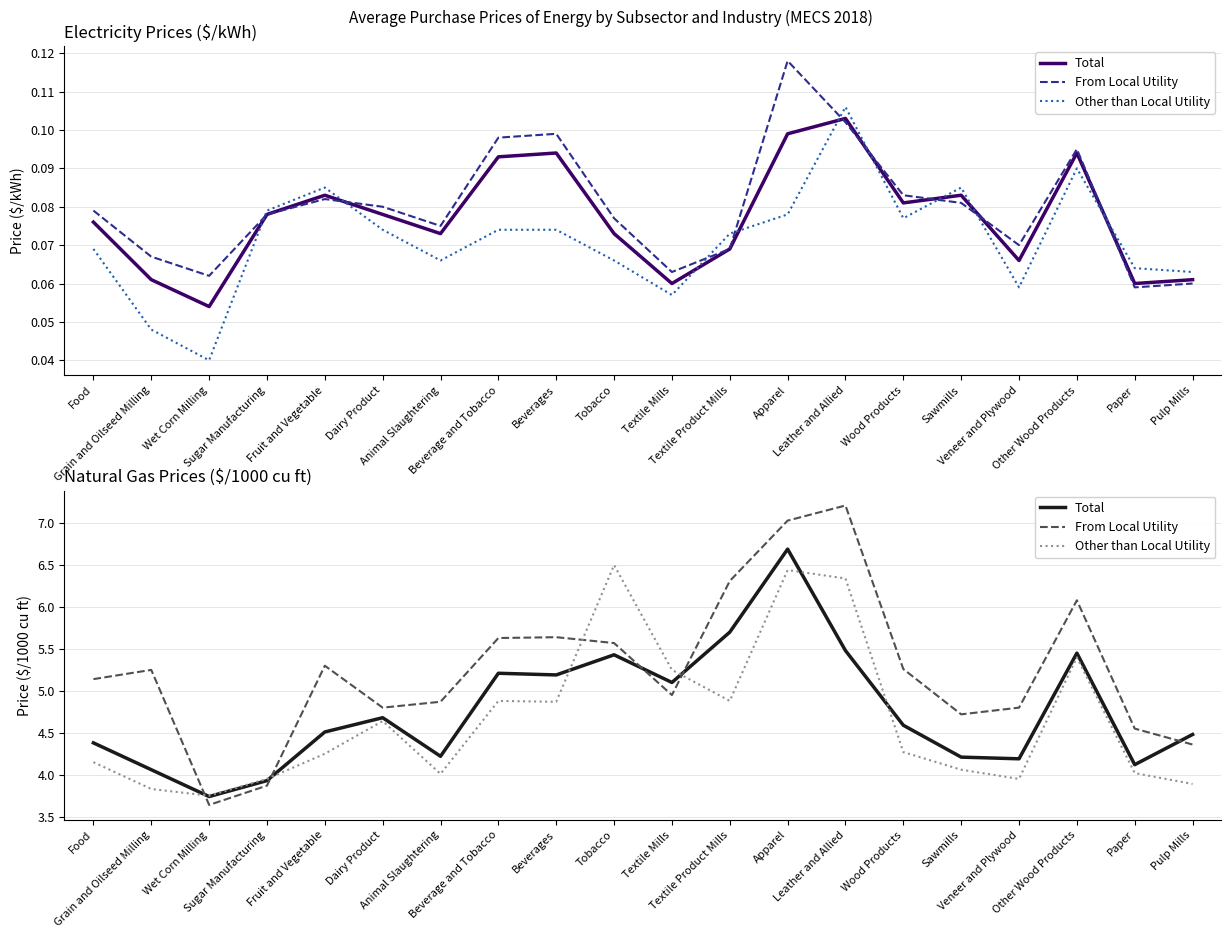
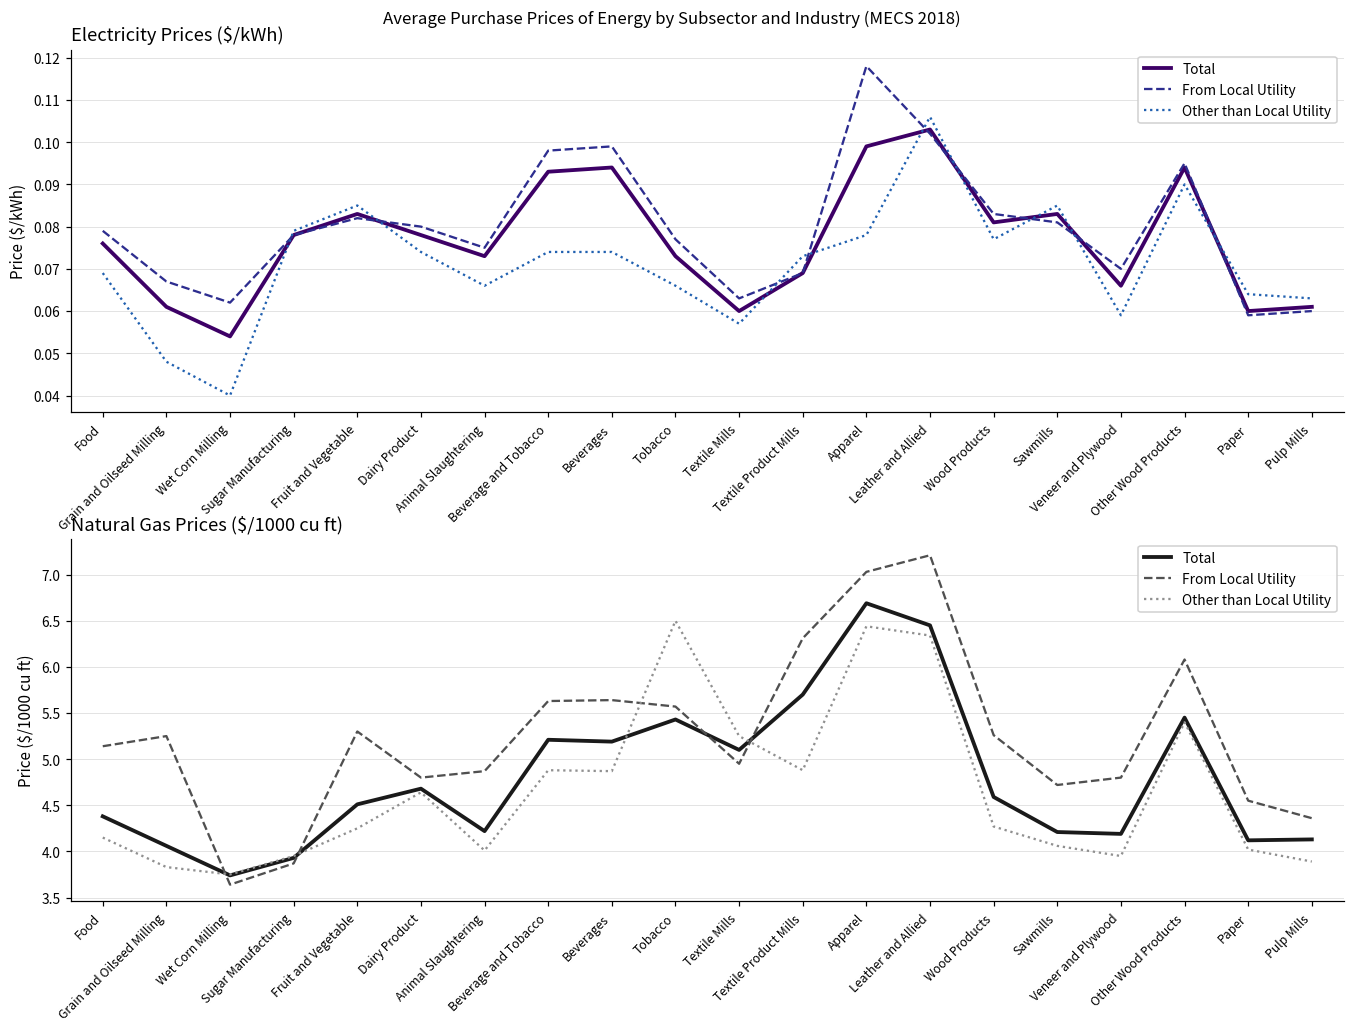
Natural Gas Prices ($/1000 cu ft), Total, Leather and Allied: 5.5 -> 6.5
Natural Gas Prices ($/1000 cu ft), Total, Pulp Mills: 4.5 -> 4.1
